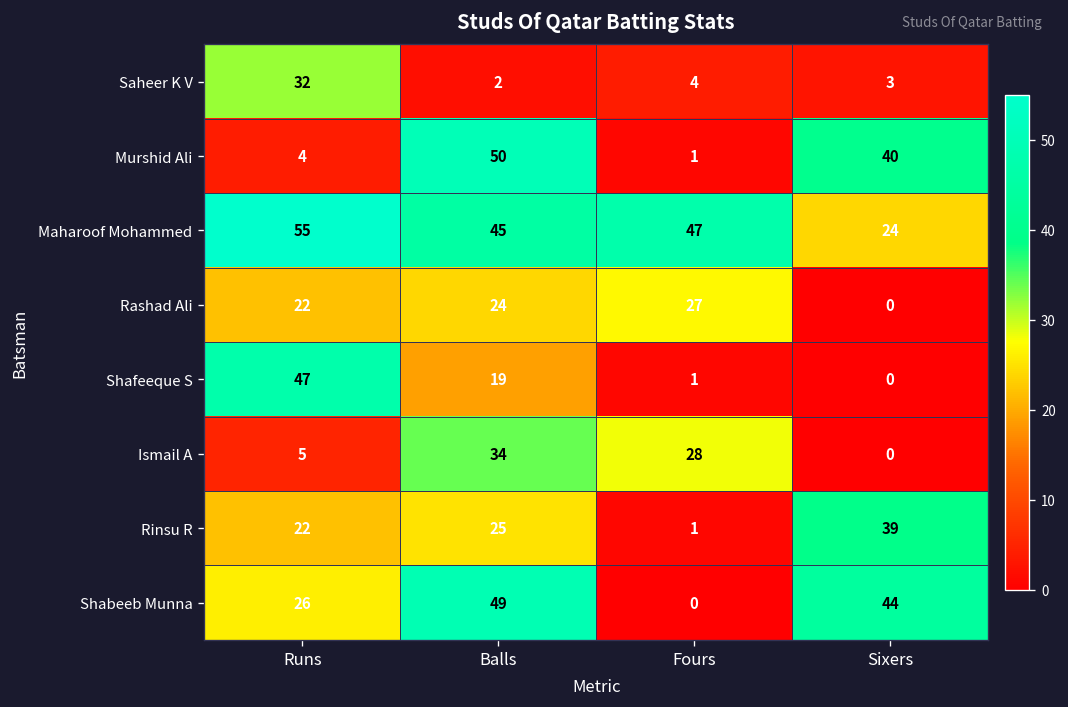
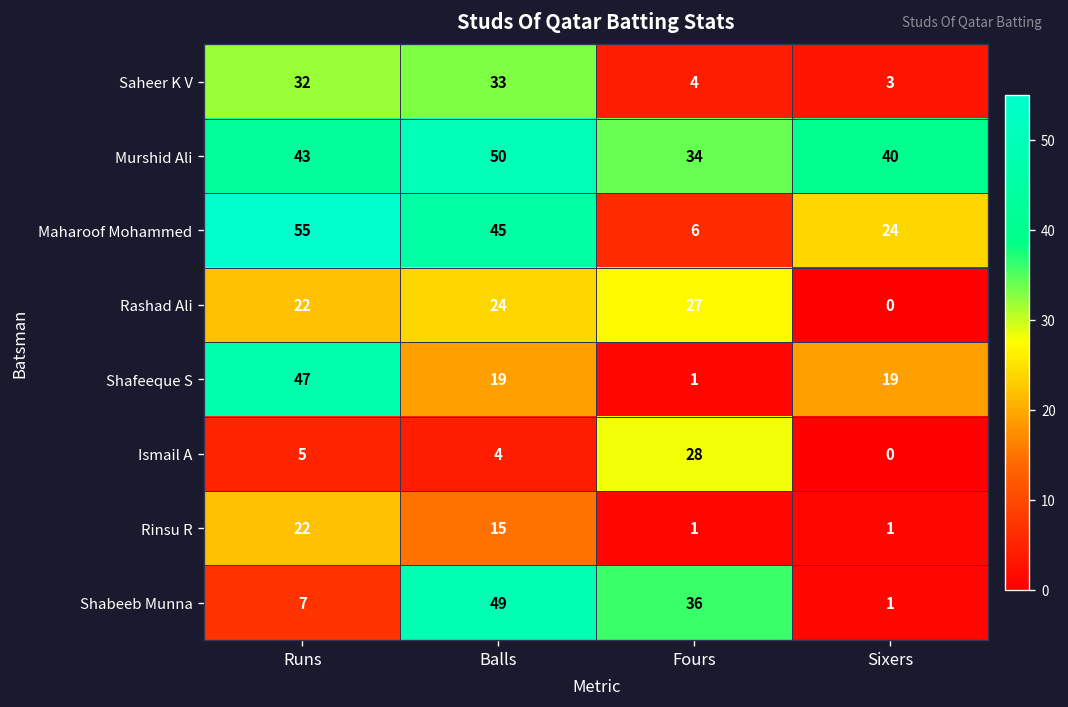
Saheer K V, Balls: 2 -> 33
Murshid Ali, Runs: 4 -> 43
Murshid Ali, Fours: 1 -> 34
Maharoof Mohammed, Fours: 47 -> 6
Shafeeque S, Sixers: 0 -> 19
Ismail A, Balls: 34 -> 4
Rinsu R, Balls: 25 -> 15
Rinsu R, Sixers: 39 -> 1
Shabeeb Munna, Runs: 26 -> 7
Shabeeb Munna, Fours: 0 -> 36
Shabeeb Munna, Sixers: 44 -> 1
